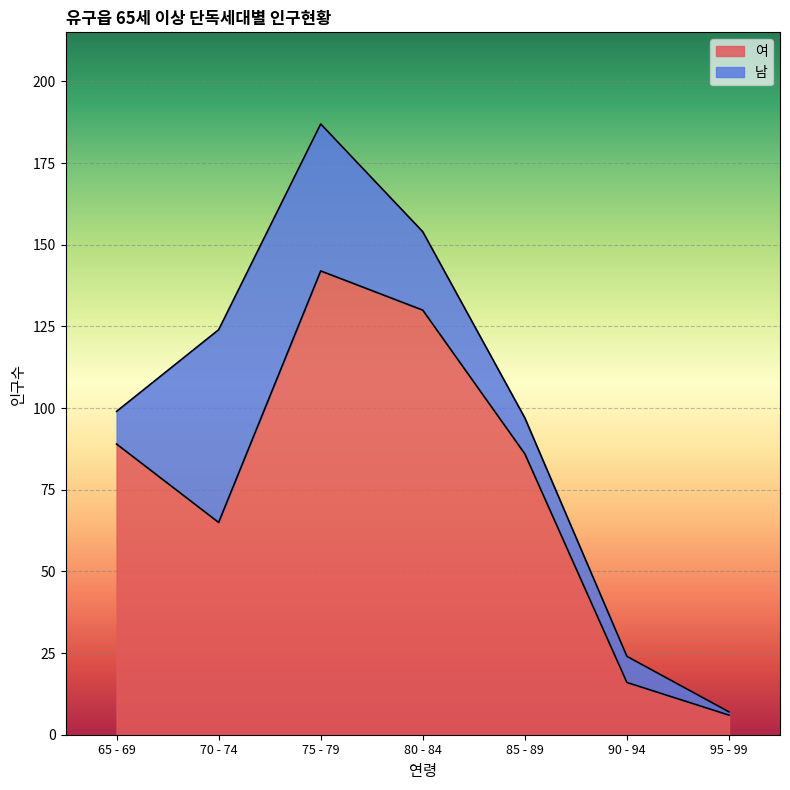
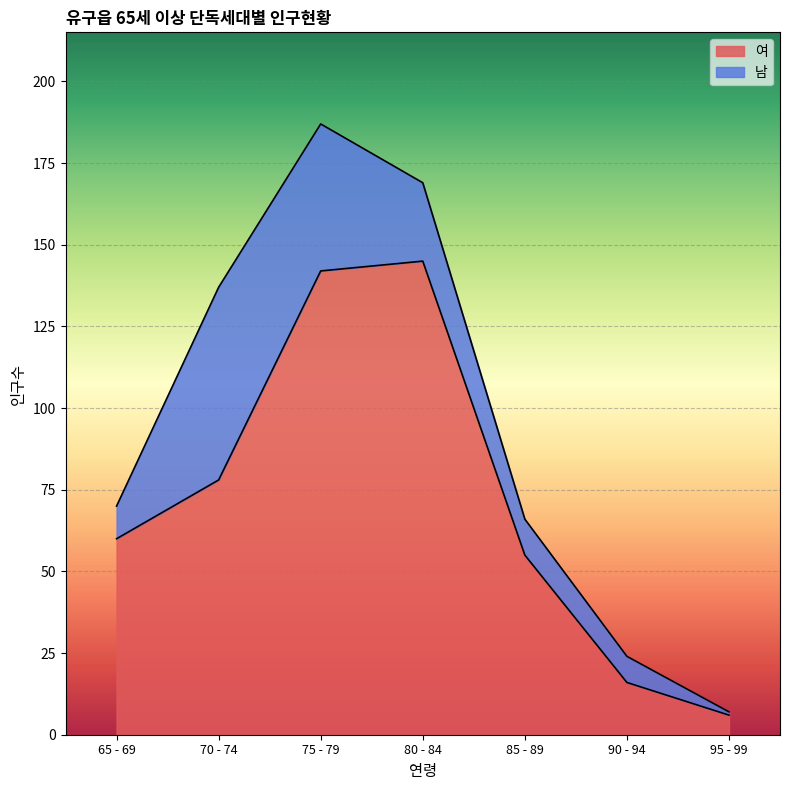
여, 65 - 69: 89 -> 60
여, 70 - 74: 65 -> 78
여, 80 - 84: 130 -> 145
여, 85 - 89: 86 -> 55
